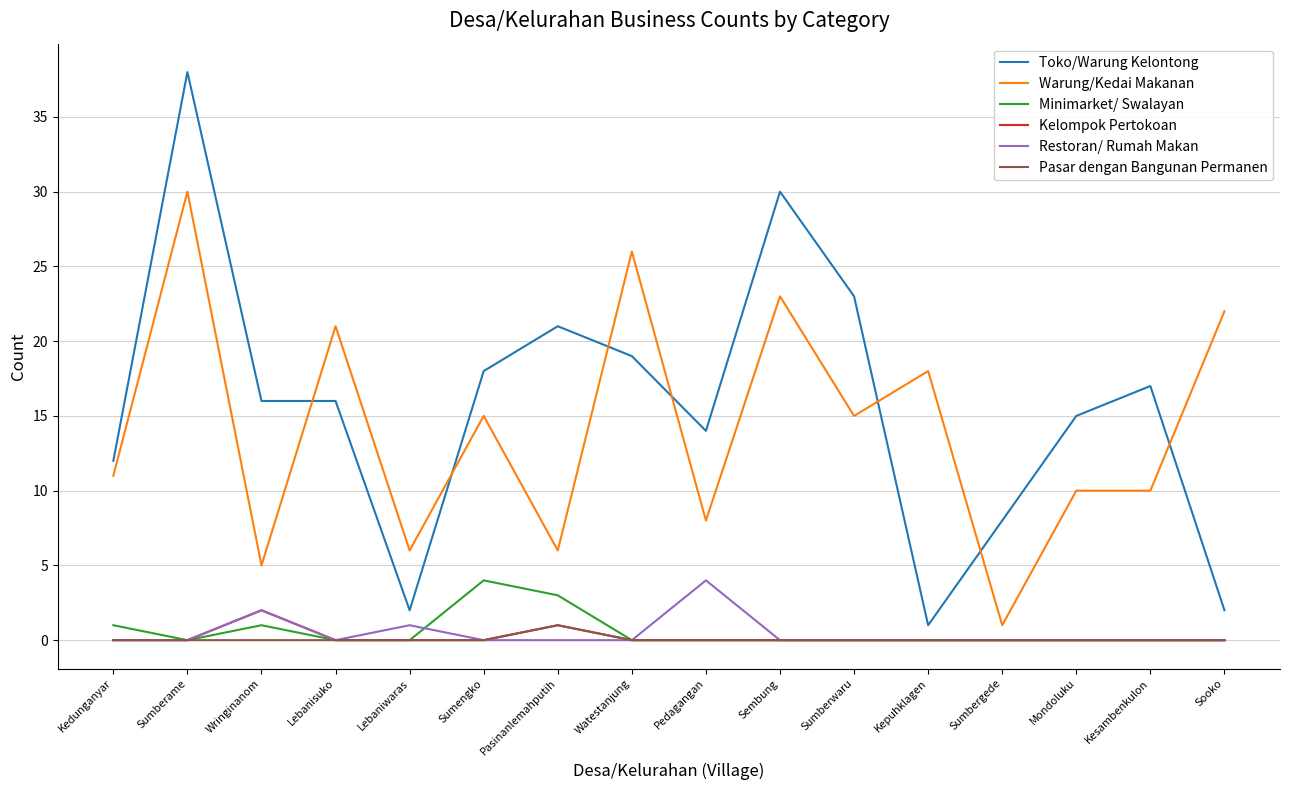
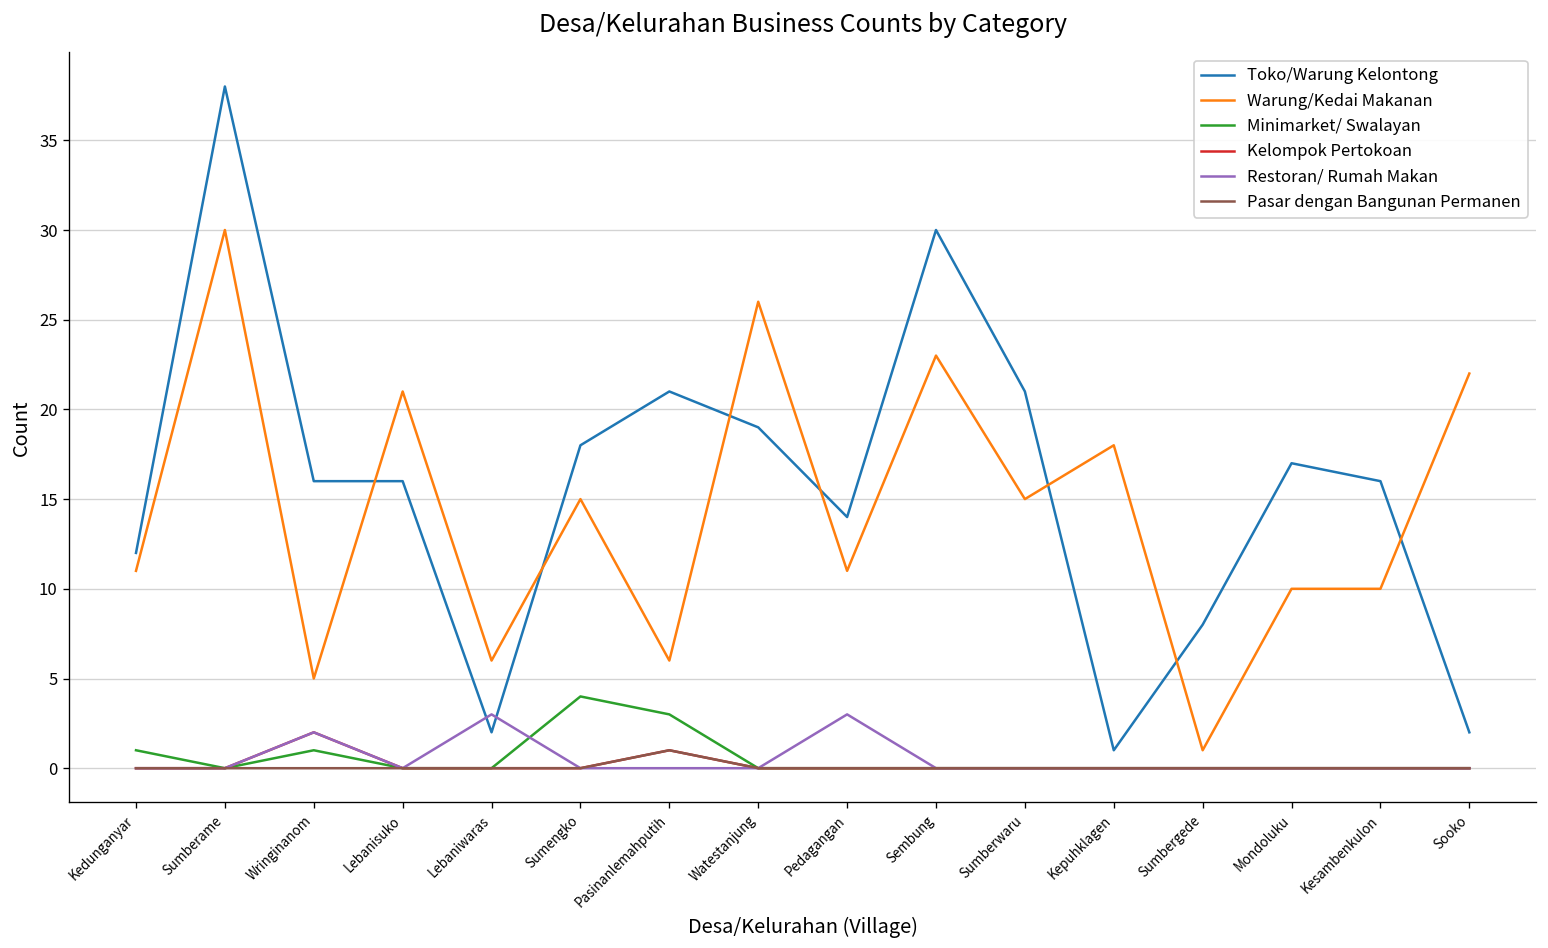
Restoran/ Rumah Makan, Lebaniwaras: 1 -> 3
Warung/Kedai Makanan, Pedagangan: 8 -> 11
Restoran/ Rumah Makan, Pedagangan: 4 -> 3
Toko/Warung Kelontong, Sumberwaru: 23 -> 21
Toko/Warung Kelontong, Mondoluku: 15 -> 17
Toko/Warung Kelontong, Kesambenkulon: 17 -> 16
